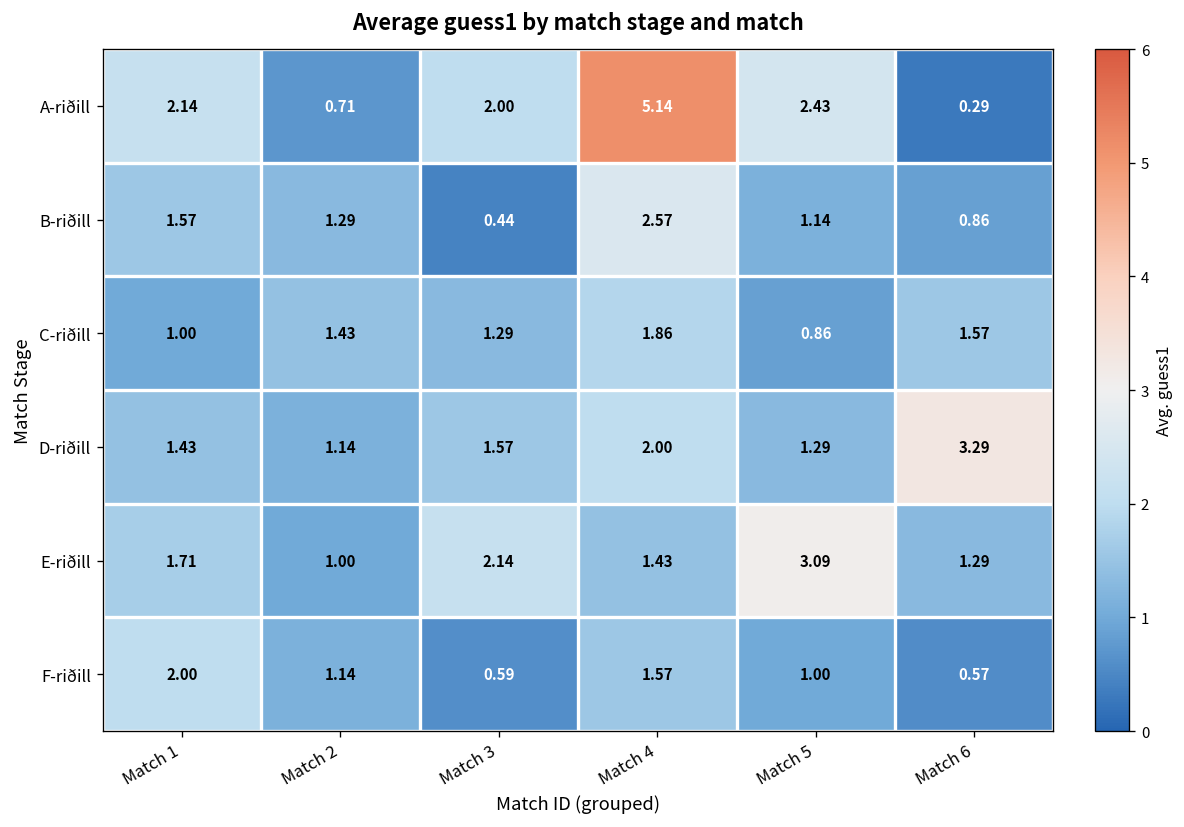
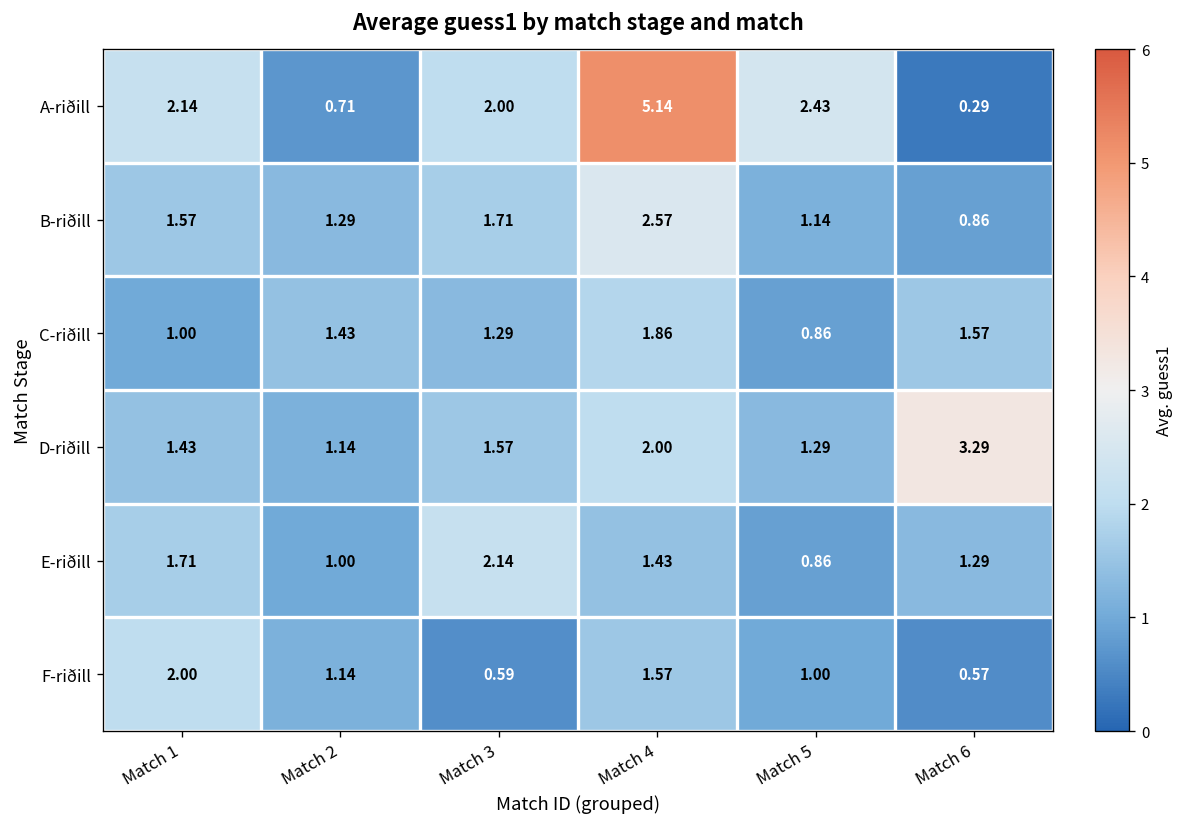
B-riðill, Match 3: 0.44 -> 1.71
E-riðill, Match 5: 3.09 -> 0.86
